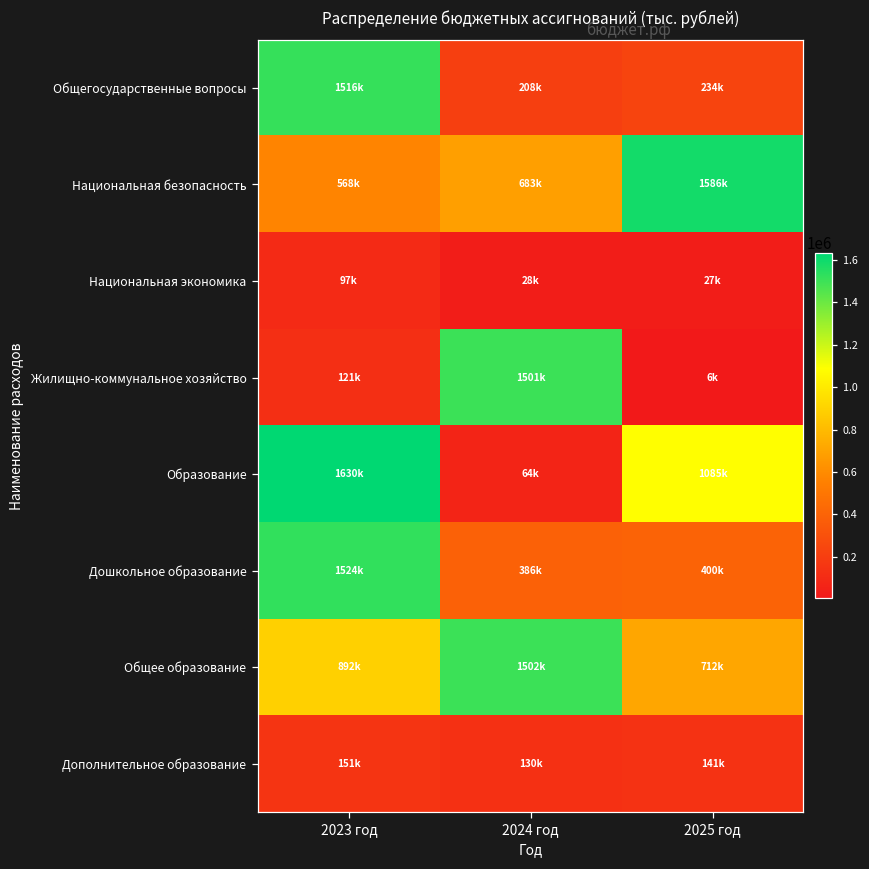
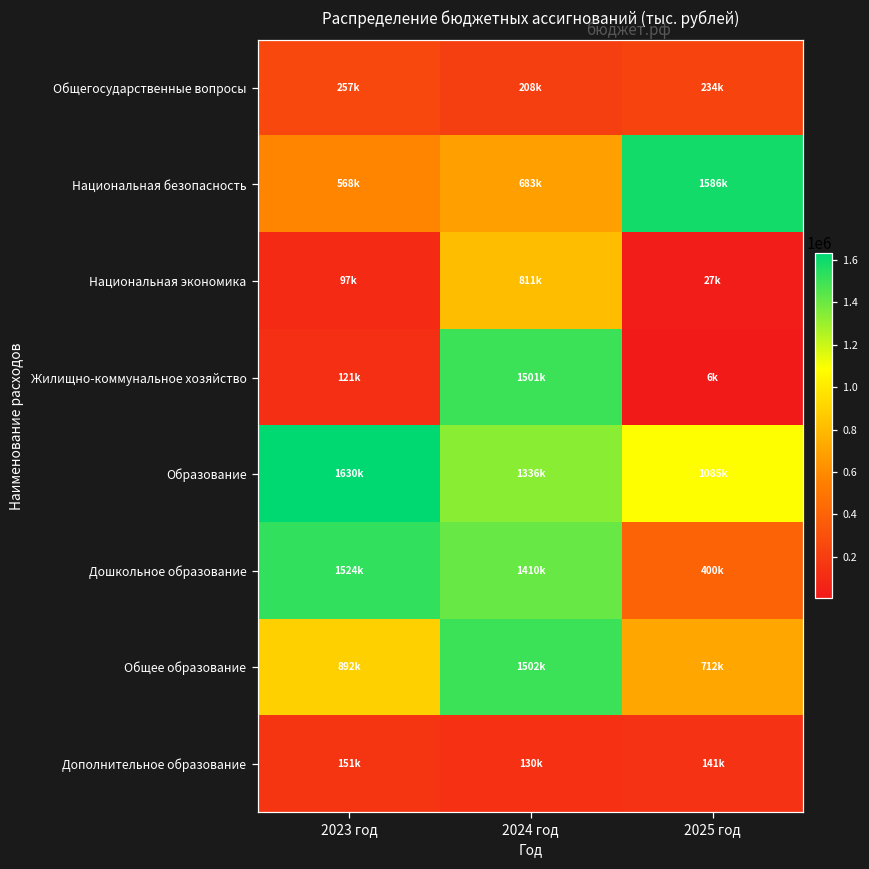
Общегосударственные вопросы, 2023 год: 1516k -> 257k
Национальная экономика, 2024 год: 28k -> 811k
Образование, 2024 год: 64k -> 1336k
Дошкольное образование, 2024 год: 386k -> 1410k
